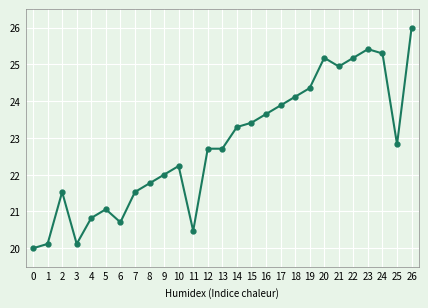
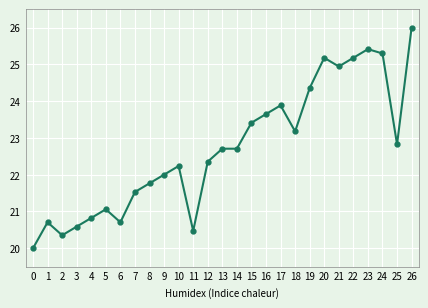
1: 20.1 -> 20.7
2: 21.5 -> 20.4
3: 20.1 -> 20.6
12: 22.7 -> 22.4
14: 23.3 -> 22.7
18: 24.1 -> 23.2
